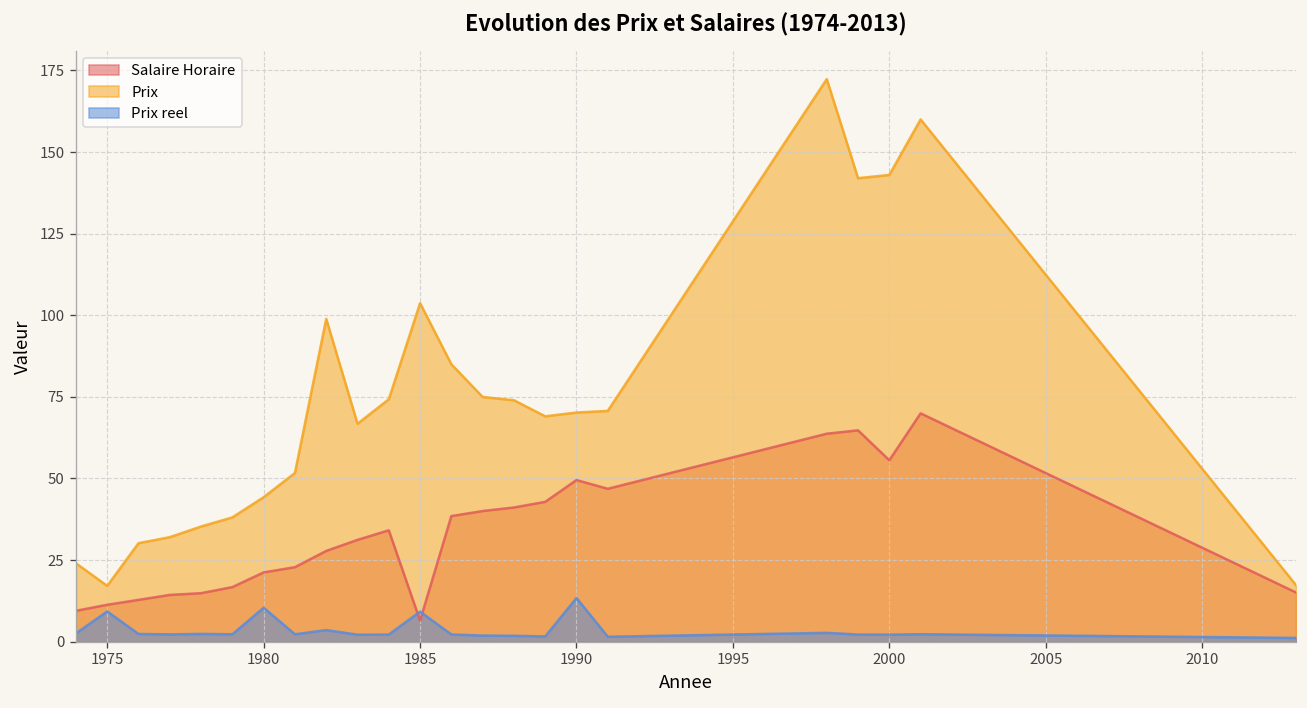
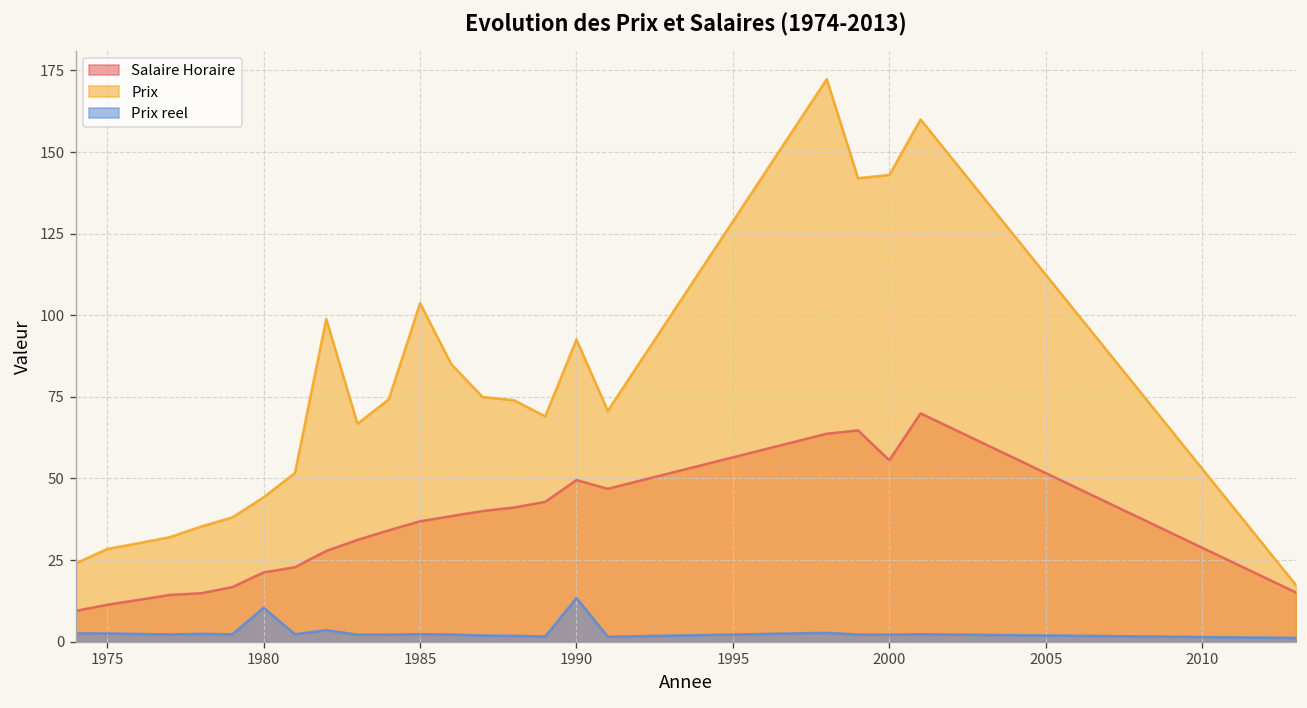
Prix, 1975: 17 -> 28
Prix reel, 1975: 9 -> 3
Salaire Horaire, 1985: 6 -> 37
Prix reel, 1985: 9 -> 2
Prix, 1990: 70 -> 93
